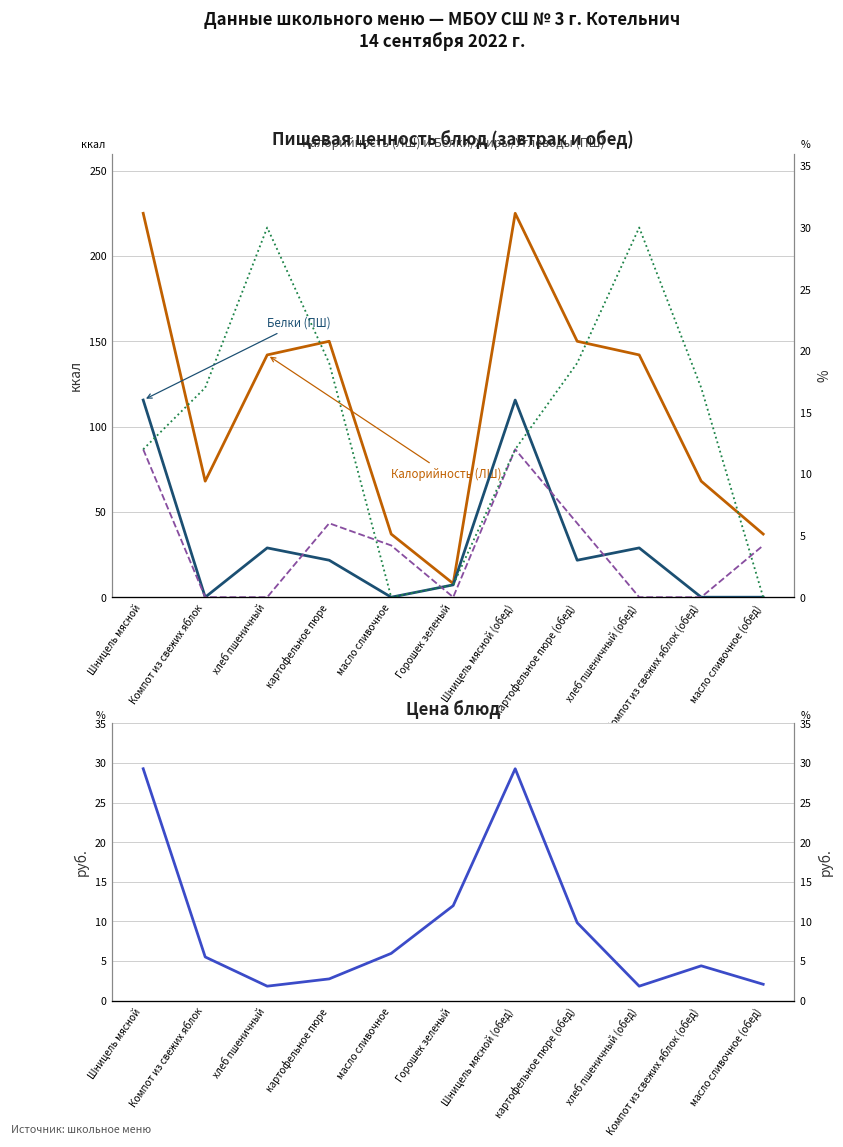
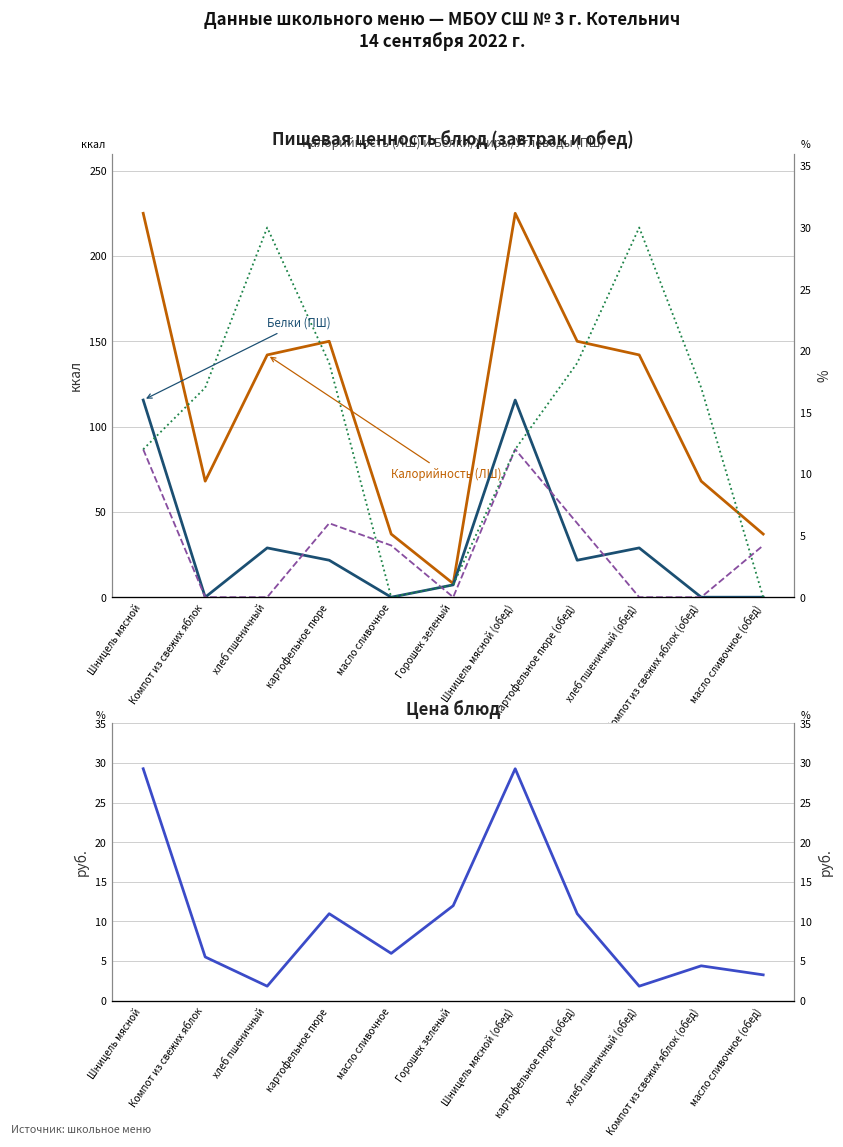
Цена блюд, картофельное пюре: 3 -> 11
Цена блюд, картофельное пюре (обед): 10 -> 11
Цена блюд, масло сливочное (обед): 2 -> 3
